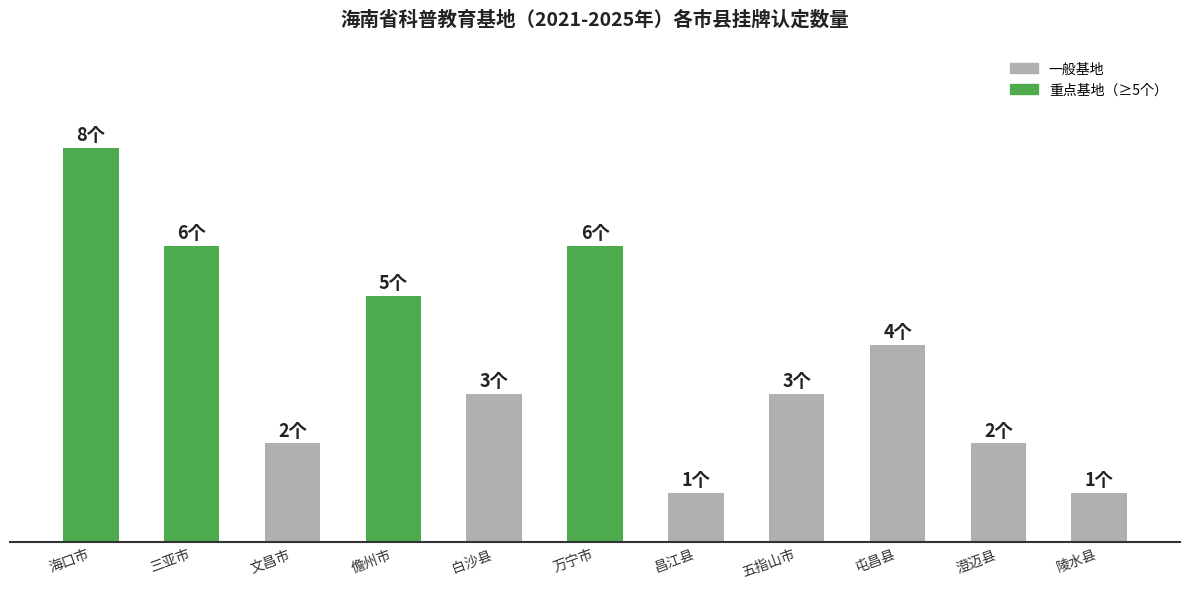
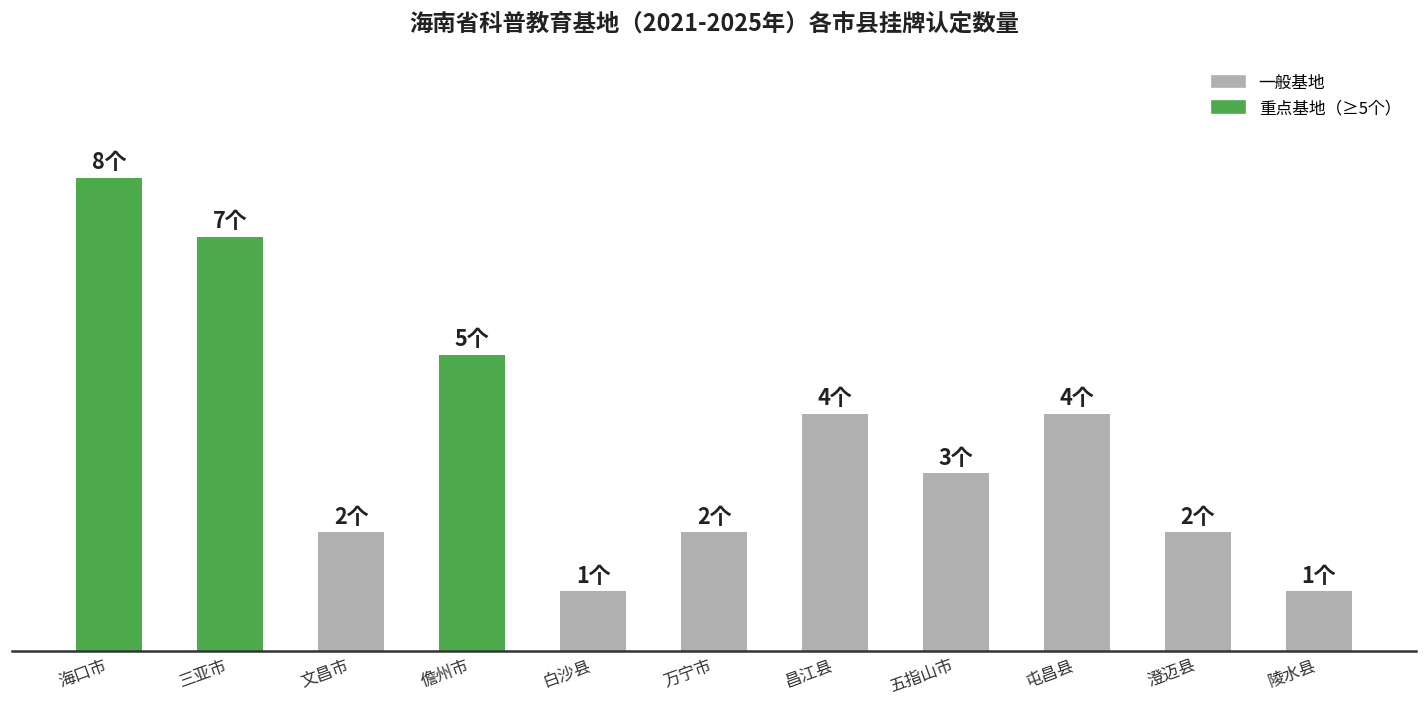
三亚市: 6个 -> 7个
白沙县: 3个 -> 1个
万宁市: 6个 -> 2个
昌江县: 1个 -> 4个
